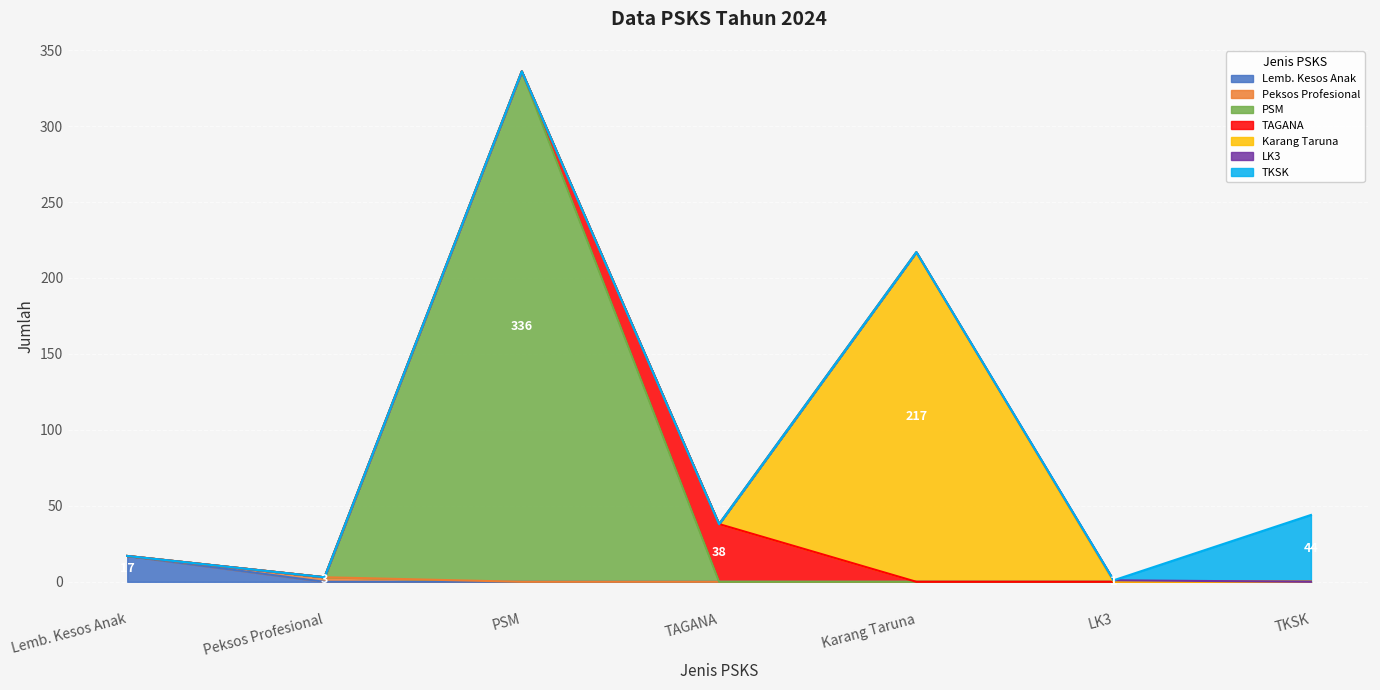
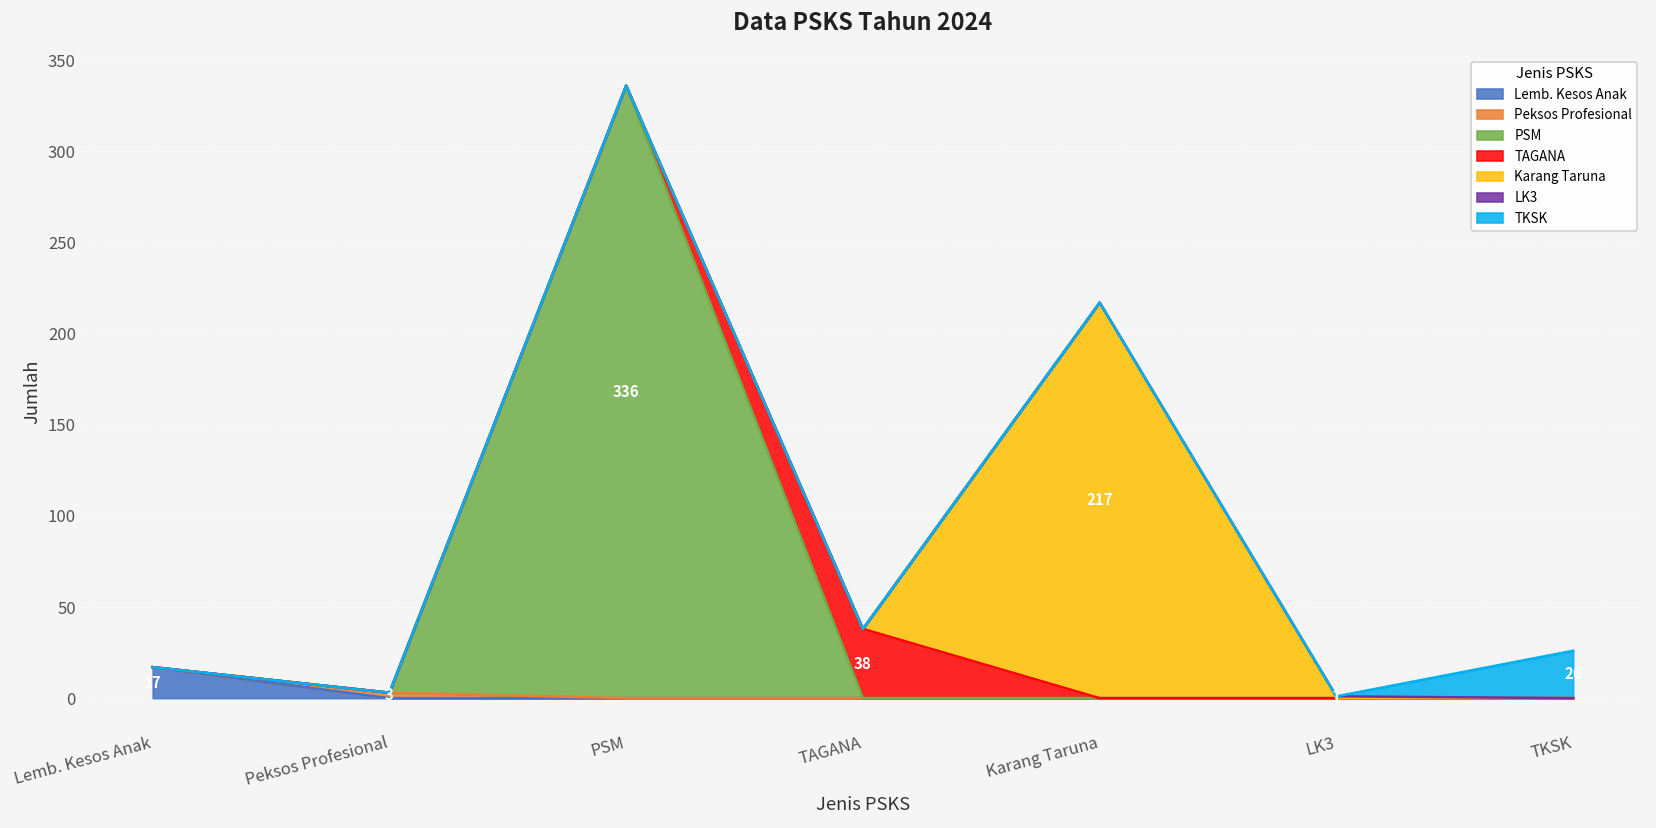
TKSK, TKSK: 44 -> 26
